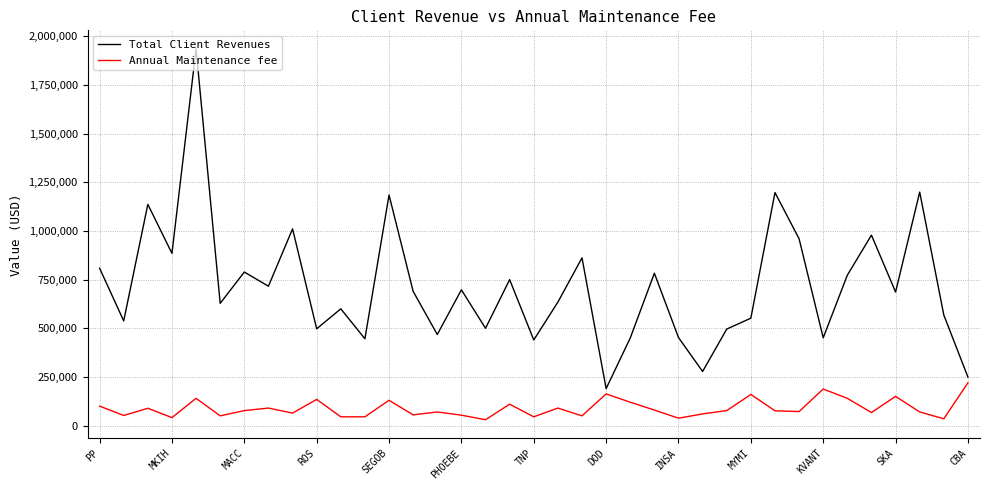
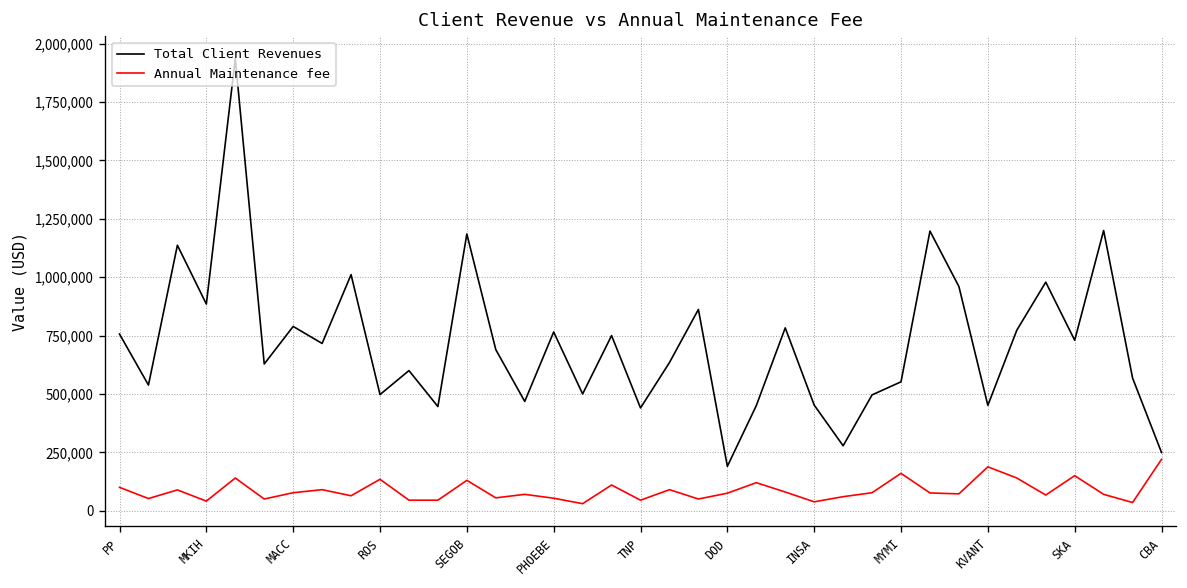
Total Client Revenues, PP: 810,000 -> 760,000
Total Client Revenues, PHOEBE: 700,000 -> 770,000
Annual Maintenance fee, DOD: 160,000 -> 80,000
Total Client Revenues, SKA: 690,000 -> 730,000
